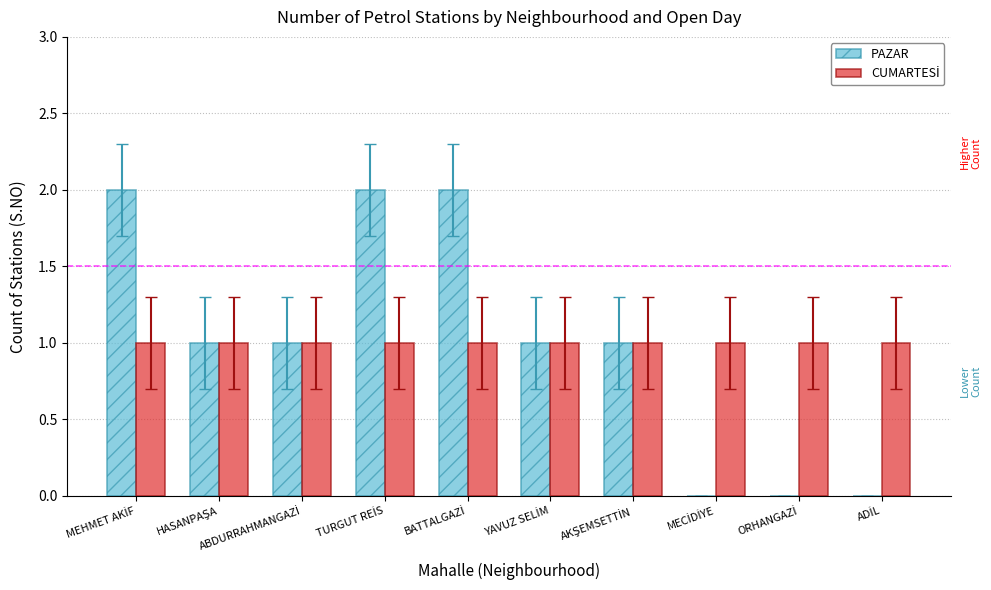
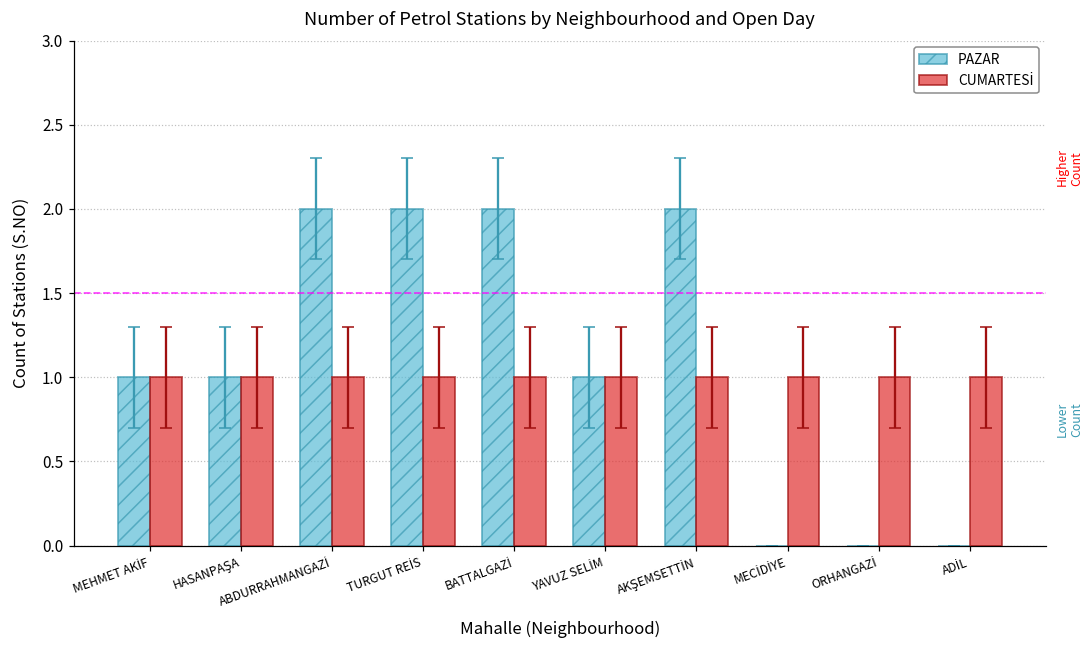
PAZAR, MEHMET AKİF: 2 -> 1
PAZAR, ABDURRAHMANGAZİ: 1 -> 2
PAZAR, AKŞEMSETTİN: 1 -> 2
